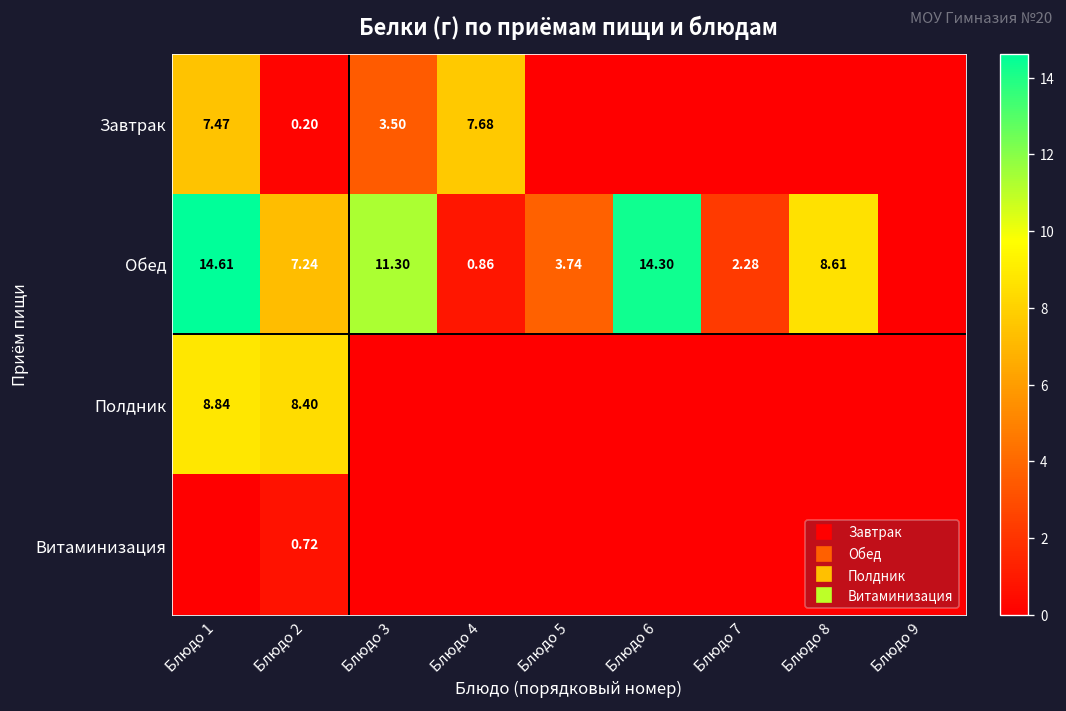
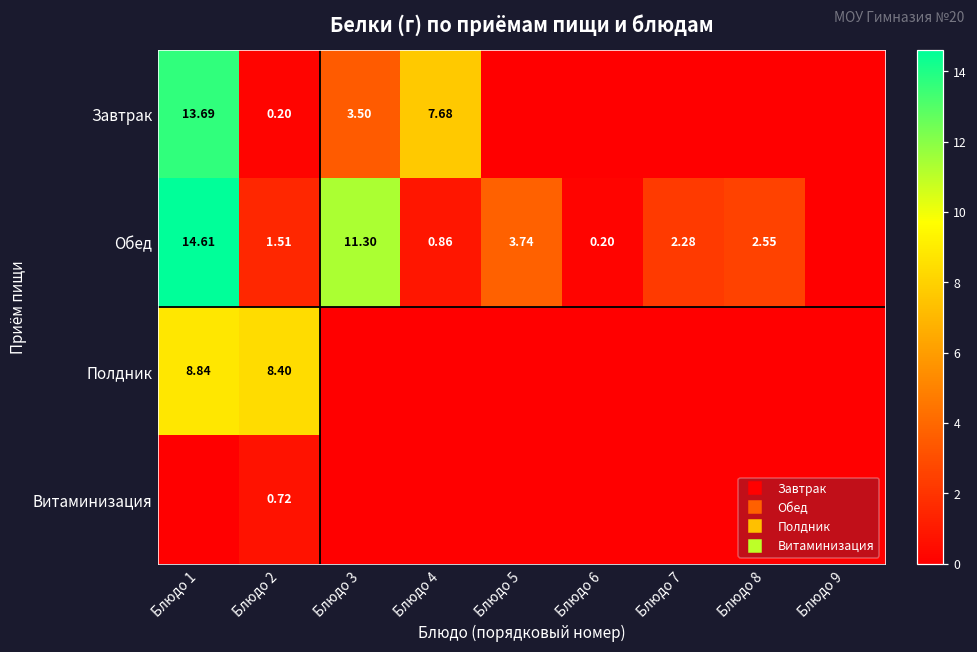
Завтрак, Блюдо 1: 7.47 -> 13.69
Обед, Блюдо 2: 7.24 -> 1.51
Обед, Блюдо 6: 14.30 -> 0.20
Обед, Блюдо 8: 8.61 -> 2.55
